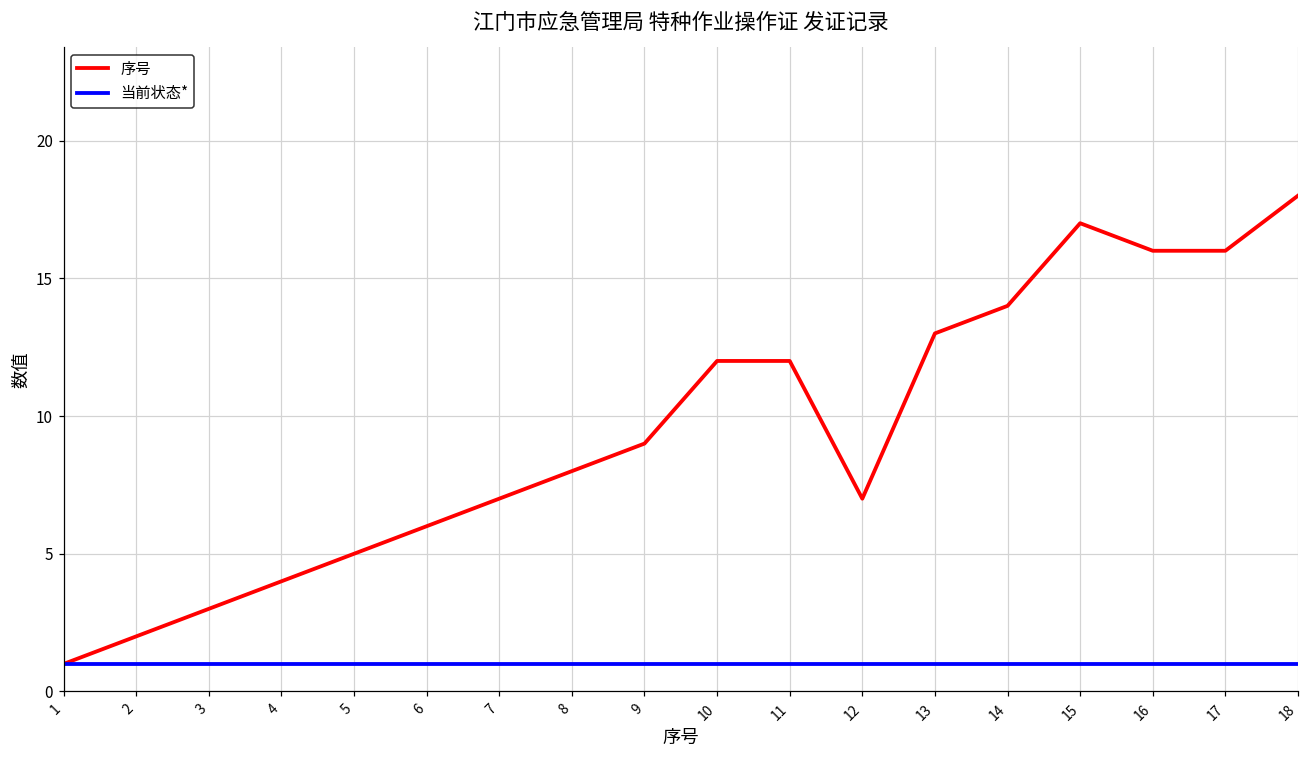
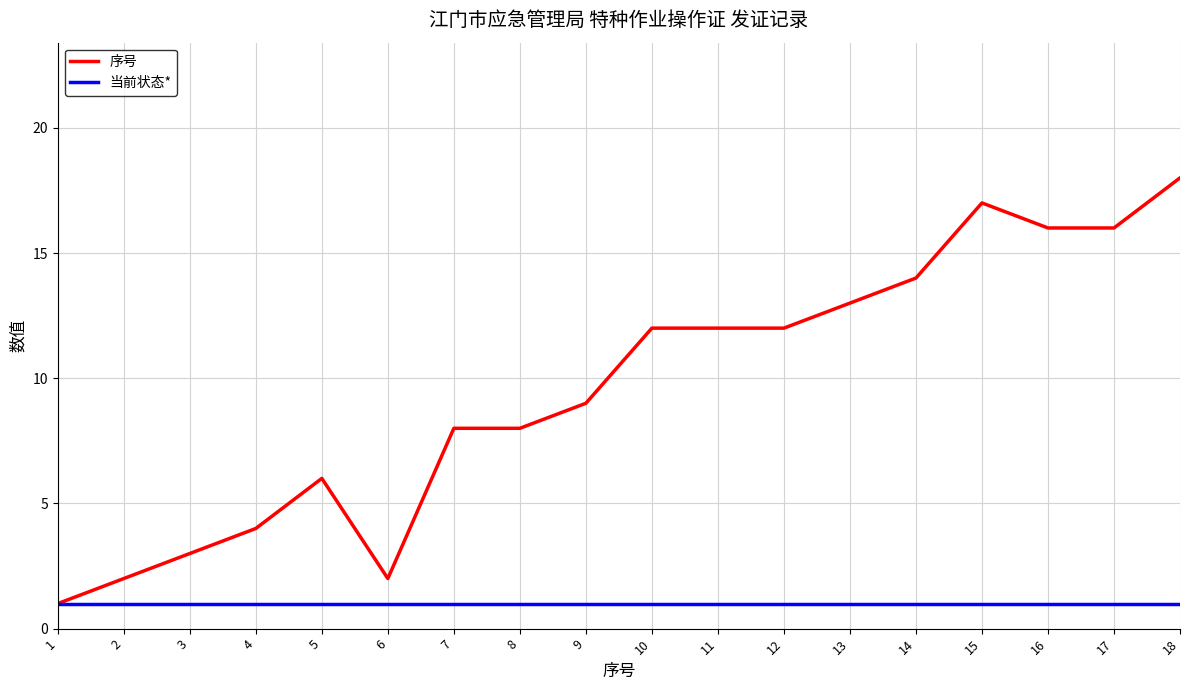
序号, 5: 5 -> 6
序号, 6: 6 -> 2
序号, 7: 7 -> 8
序号, 12: 7 -> 12
